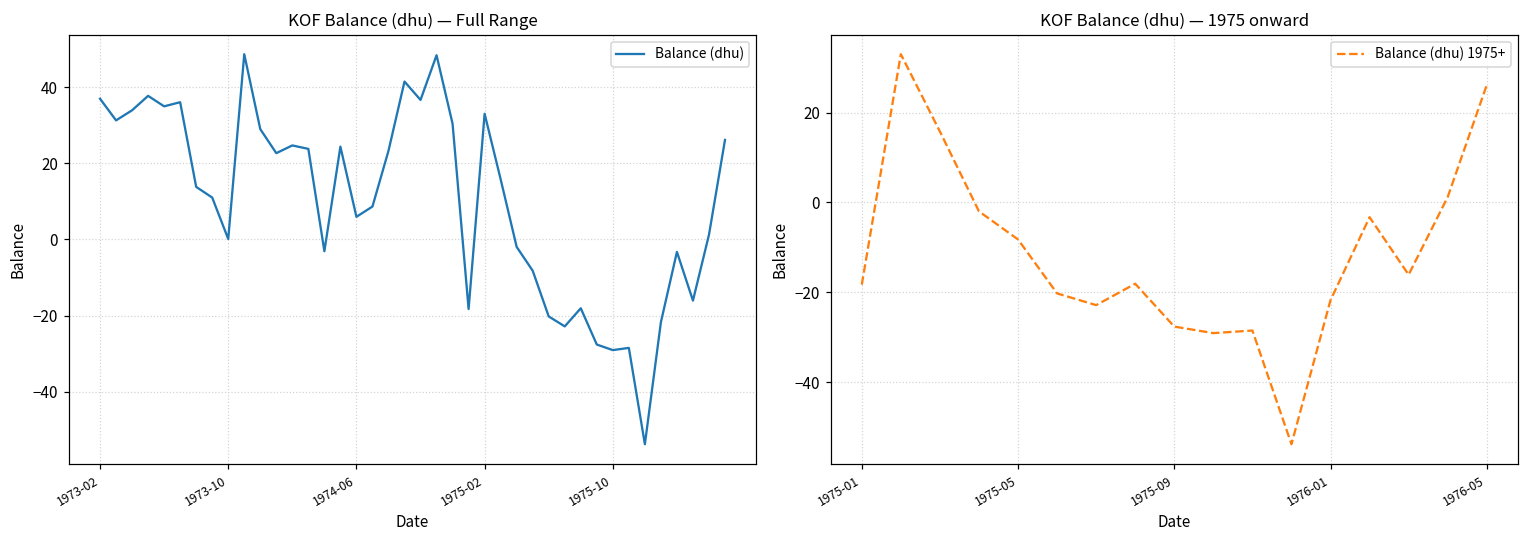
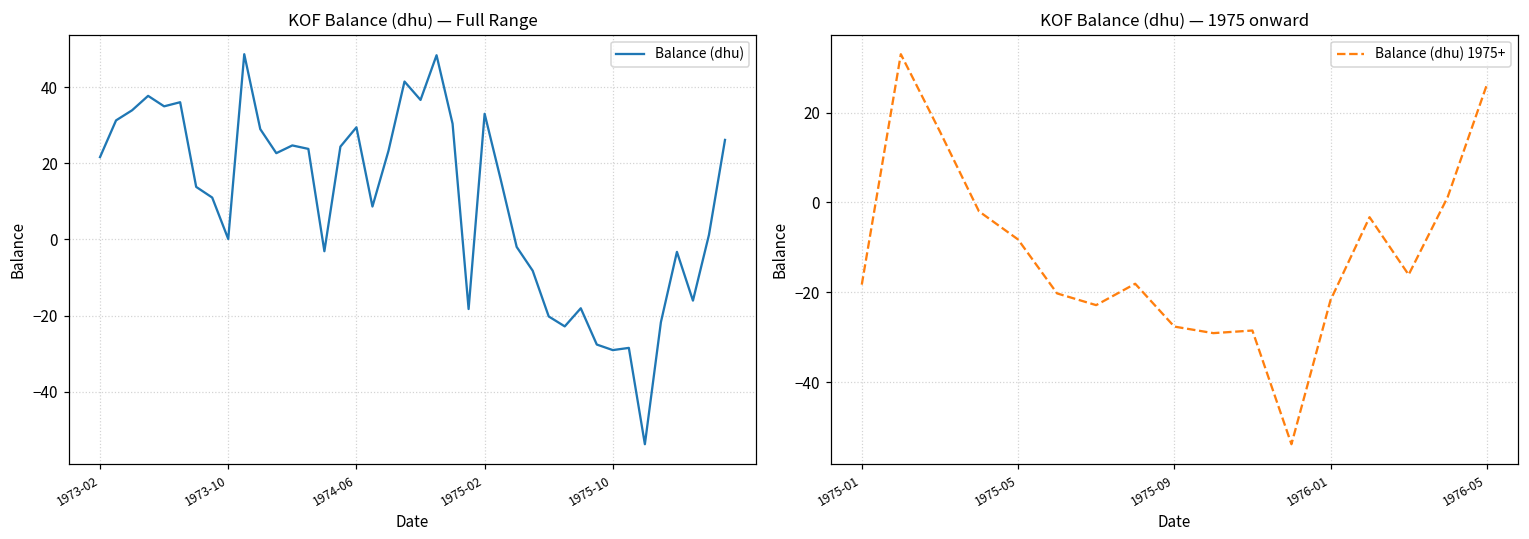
KOF Balance (dhu) — Full Range, 1973-02: 37 -> 22
KOF Balance (dhu) — Full Range, 1974-06: 6 -> 29
